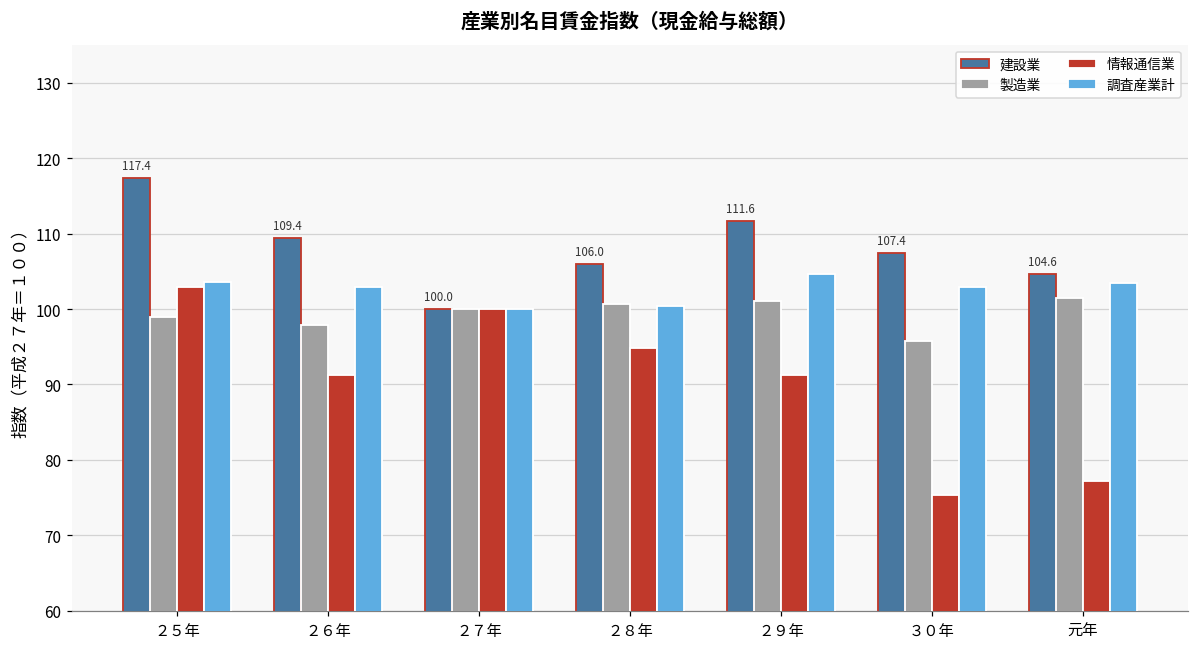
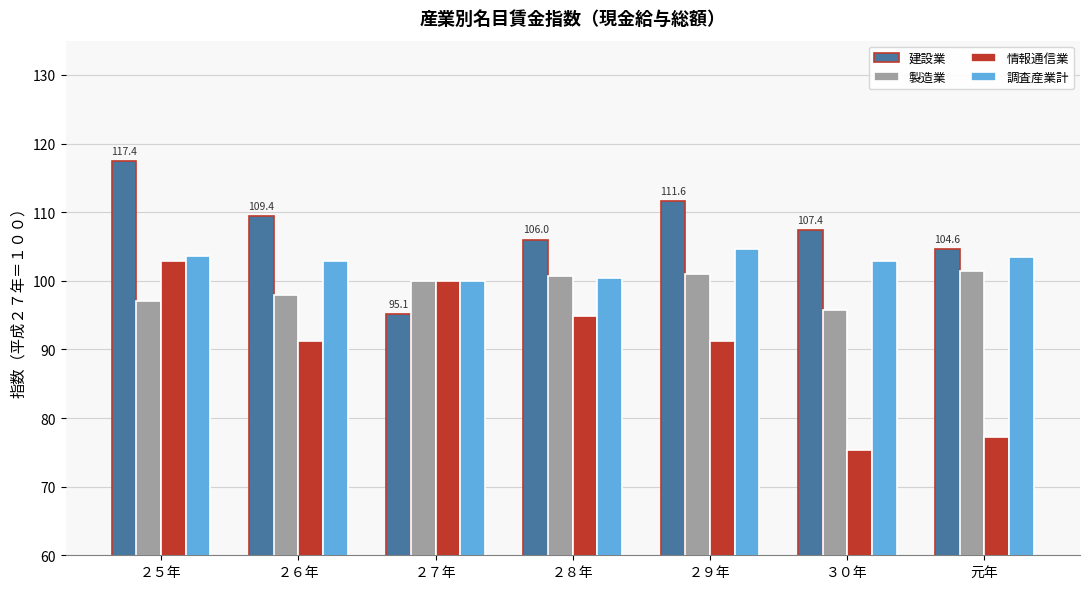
製造業, ２５年: 99 -> 97
建設業, ２７年: 100.0 -> 95.1
